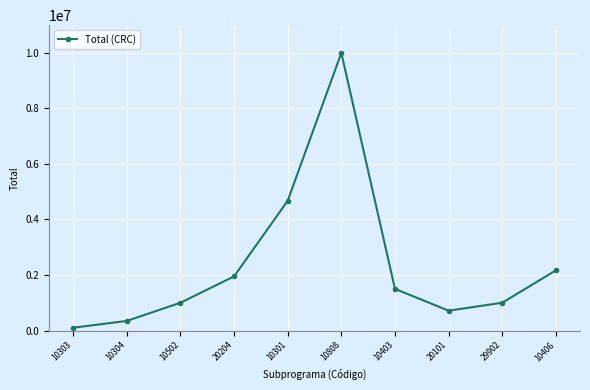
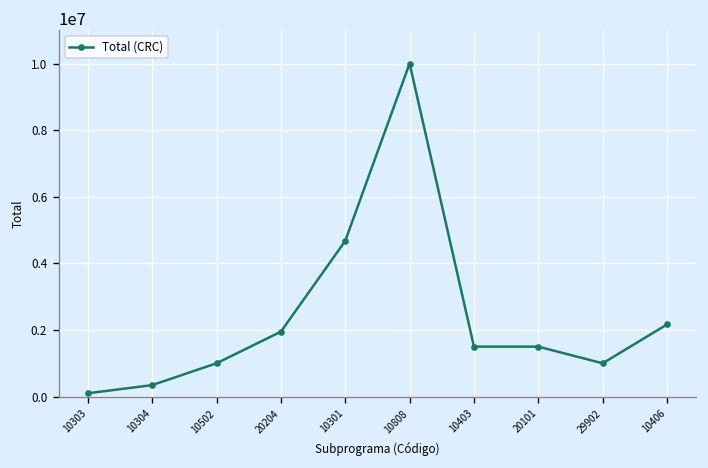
20101: 700000 -> 1500000
